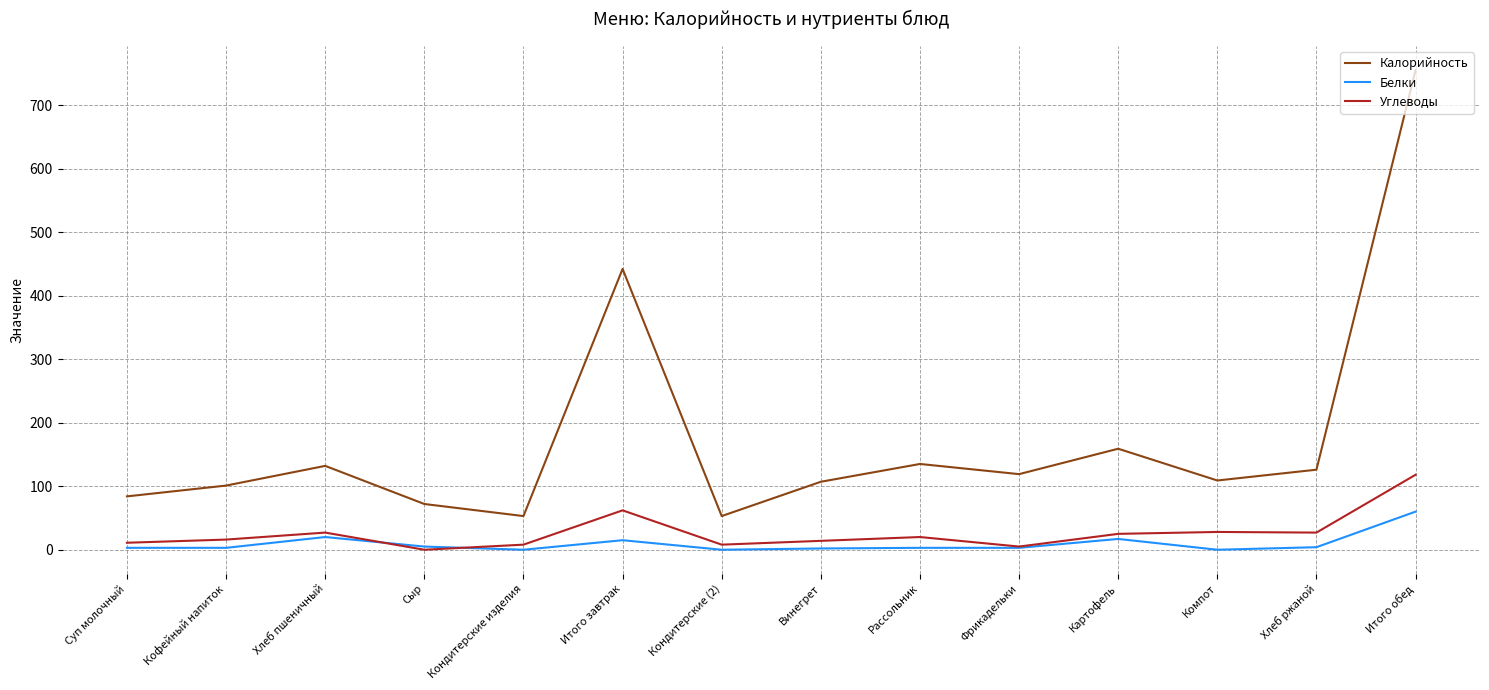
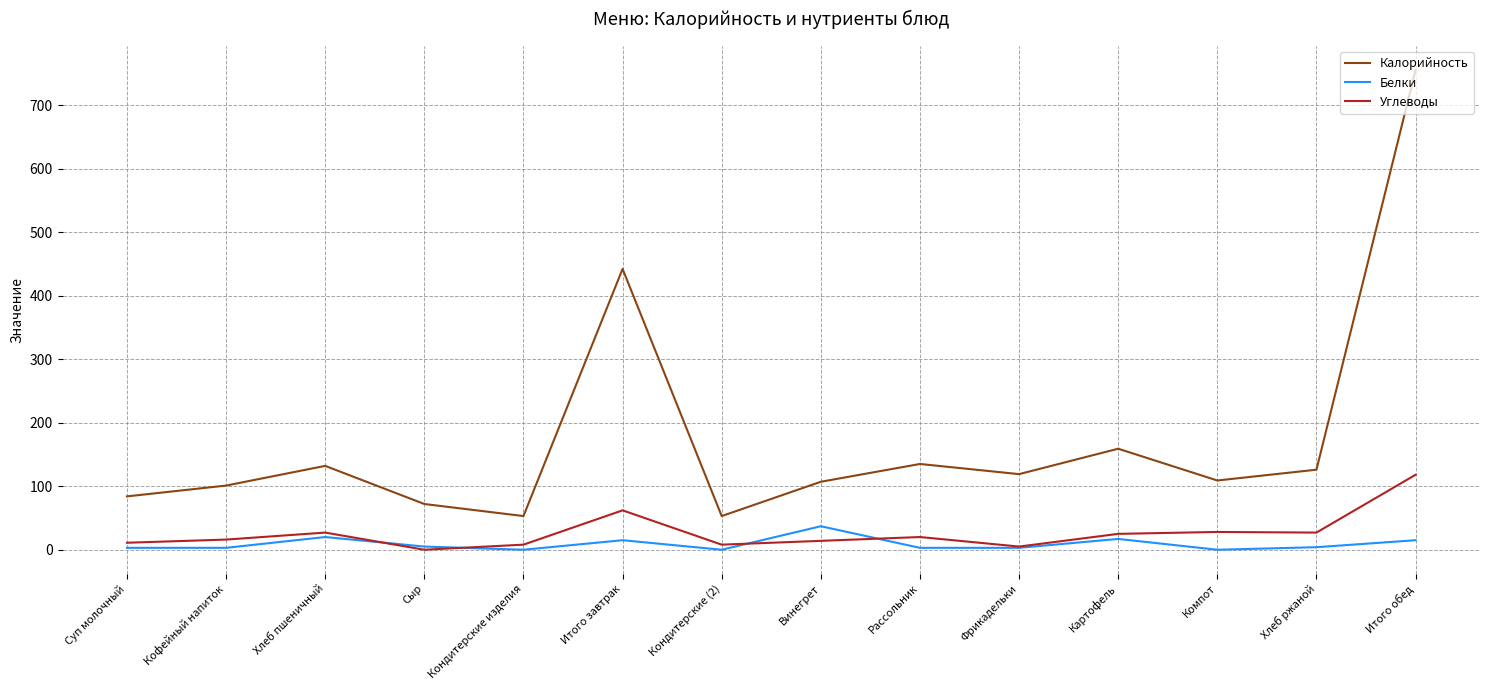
Белки, Винегрет: 0 -> 40
Белки, Итого обед: 60 -> 20
